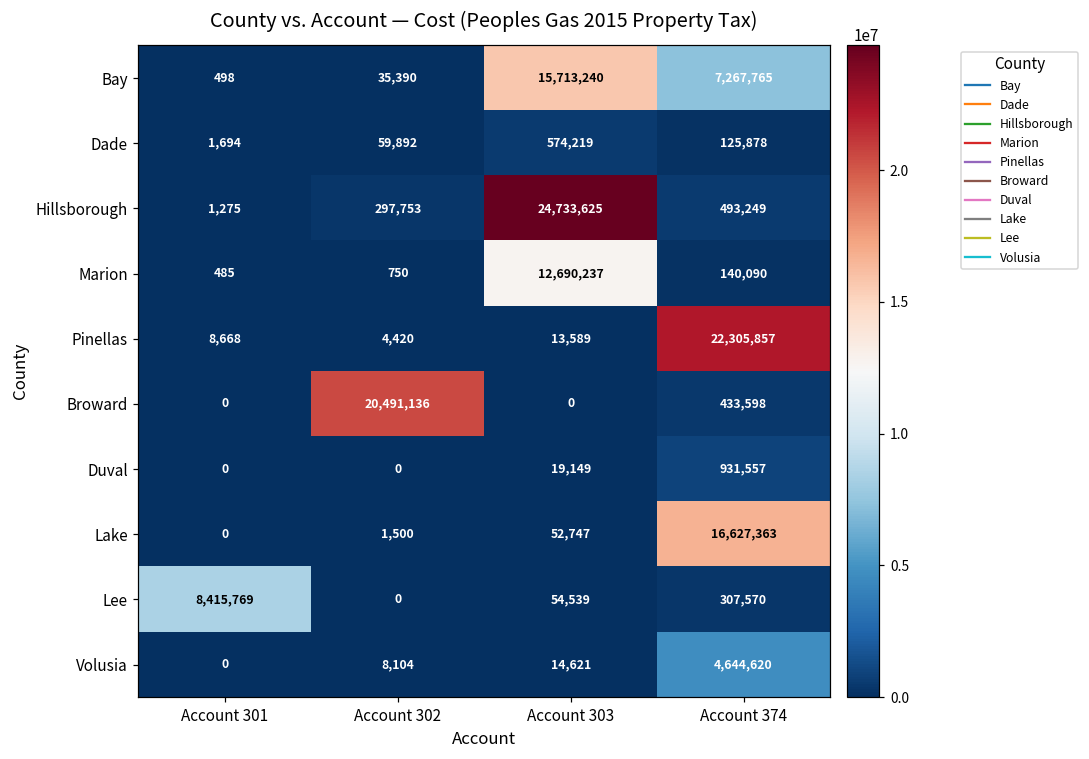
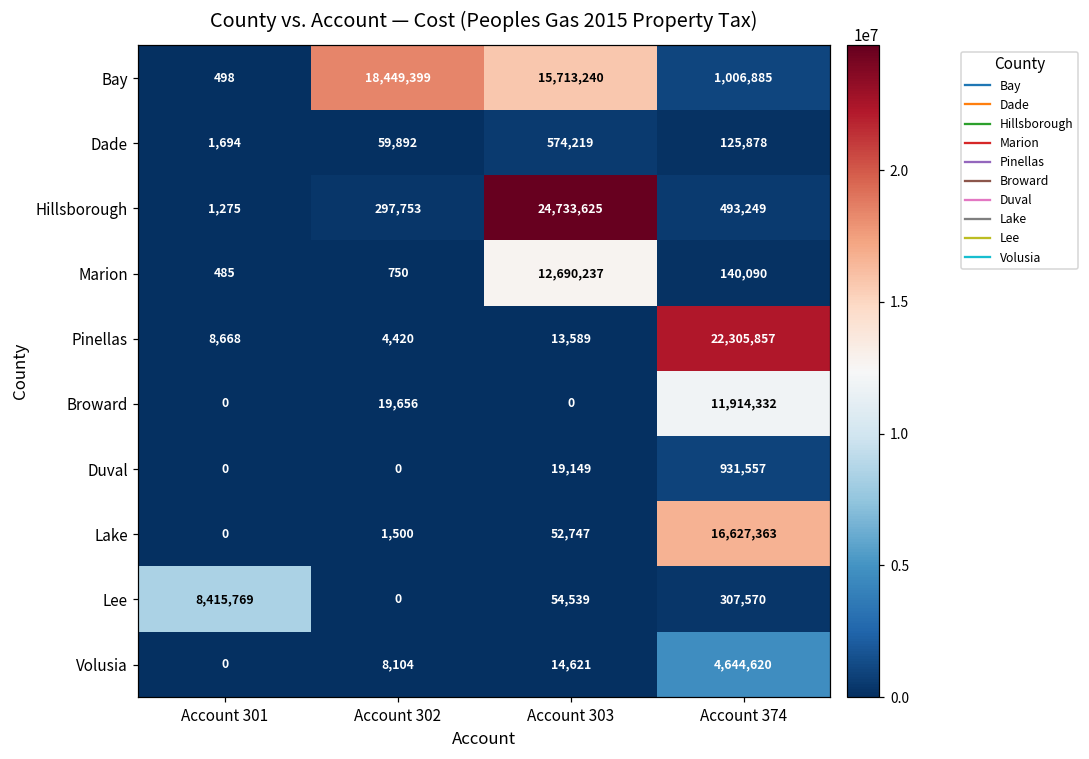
Bay, Account 302: 35,390 -> 18,449,399
Bay, Account 374: 7,267,765 -> 1,006,885
Broward, Account 302: 20,491,136 -> 19,656
Broward, Account 374: 433,598 -> 11,914,332
